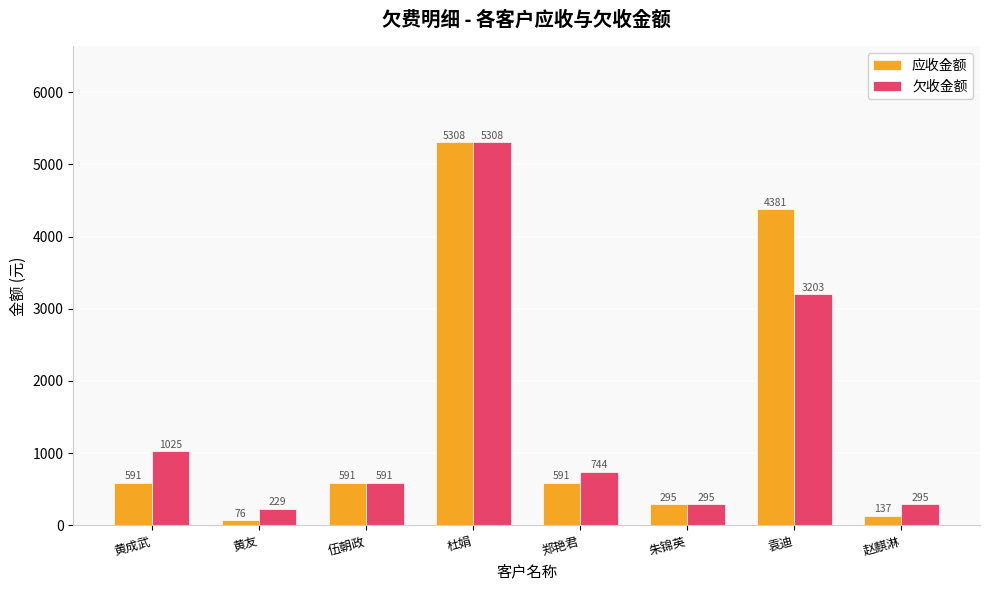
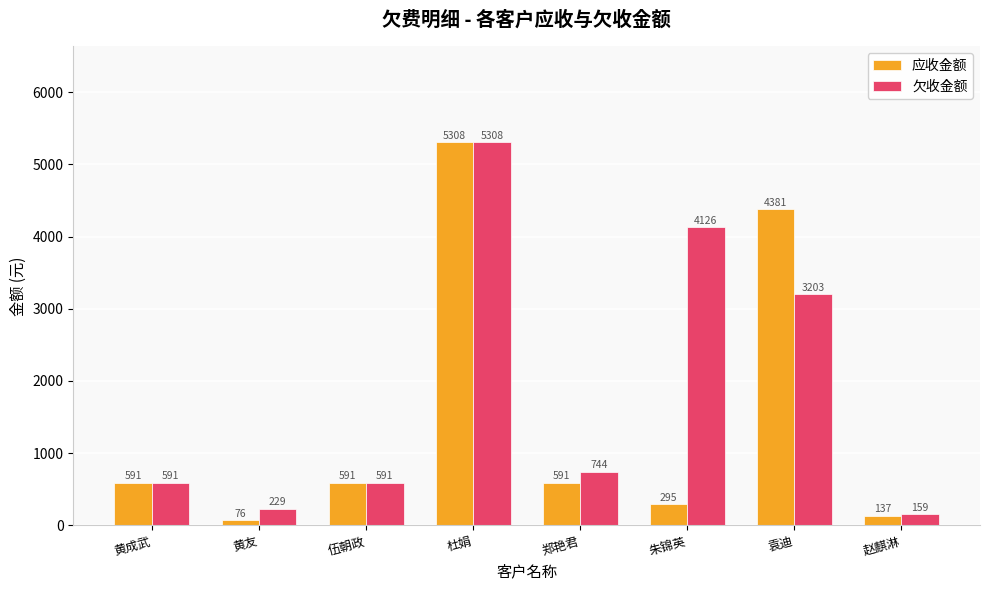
欠收金额, 黄成武: 1025 -> 591
欠收金额, 朱锦英: 295 -> 4126
欠收金额, 赵麒淋: 295 -> 159
